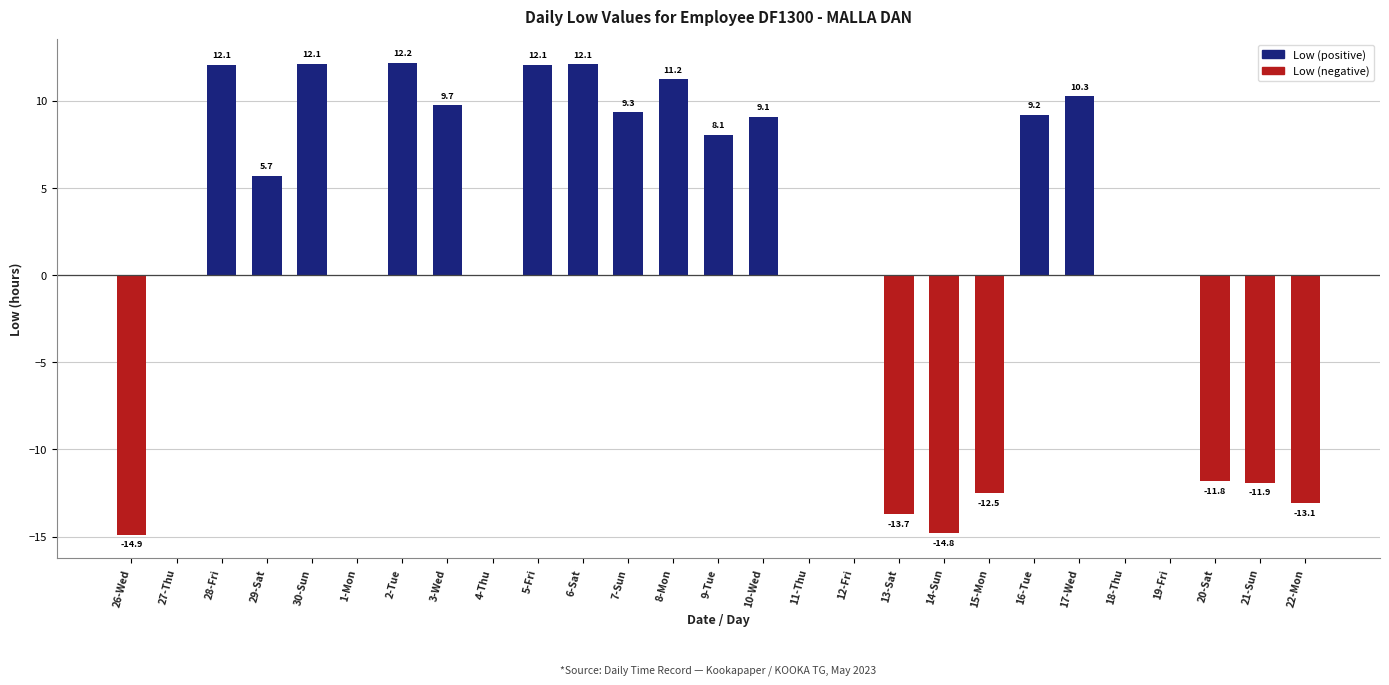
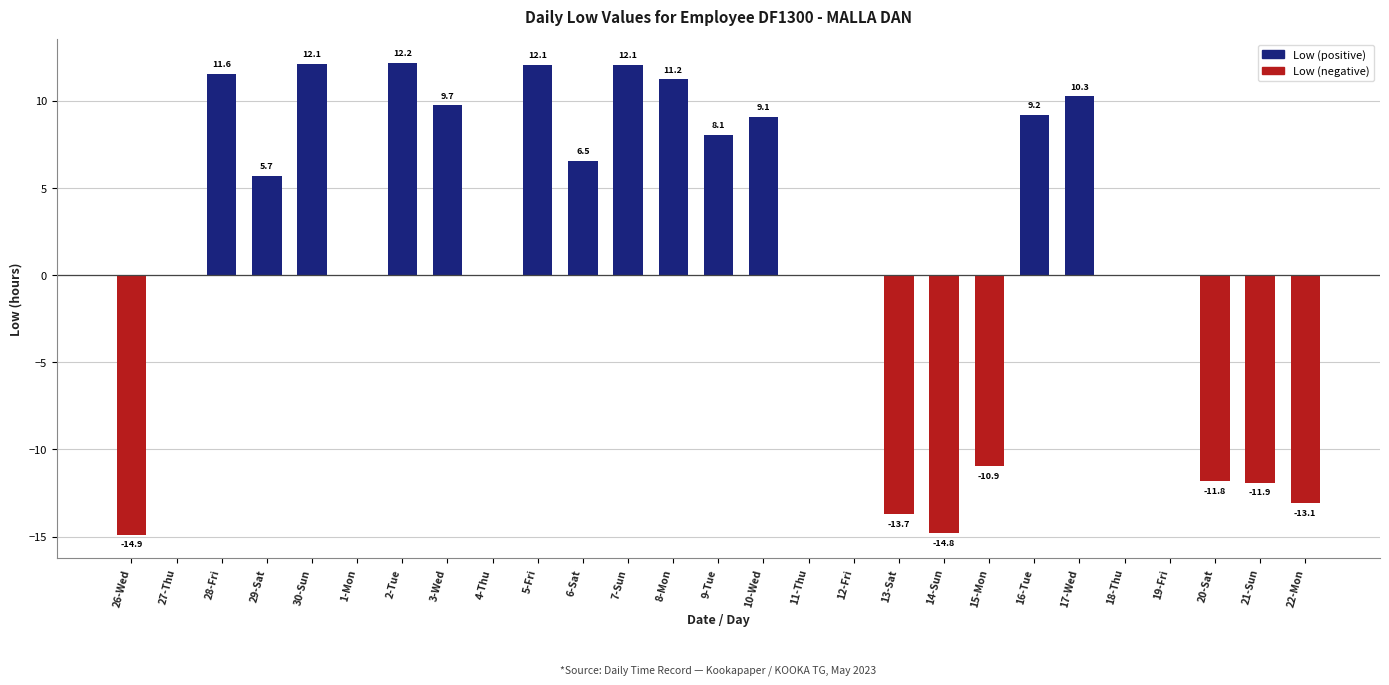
28-Fri: 12.1 -> 11.6
6-Sat: 12.1 -> 6.5
7-Sun: 9.3 -> 12.1
15-Mon: -12.5 -> -10.9
